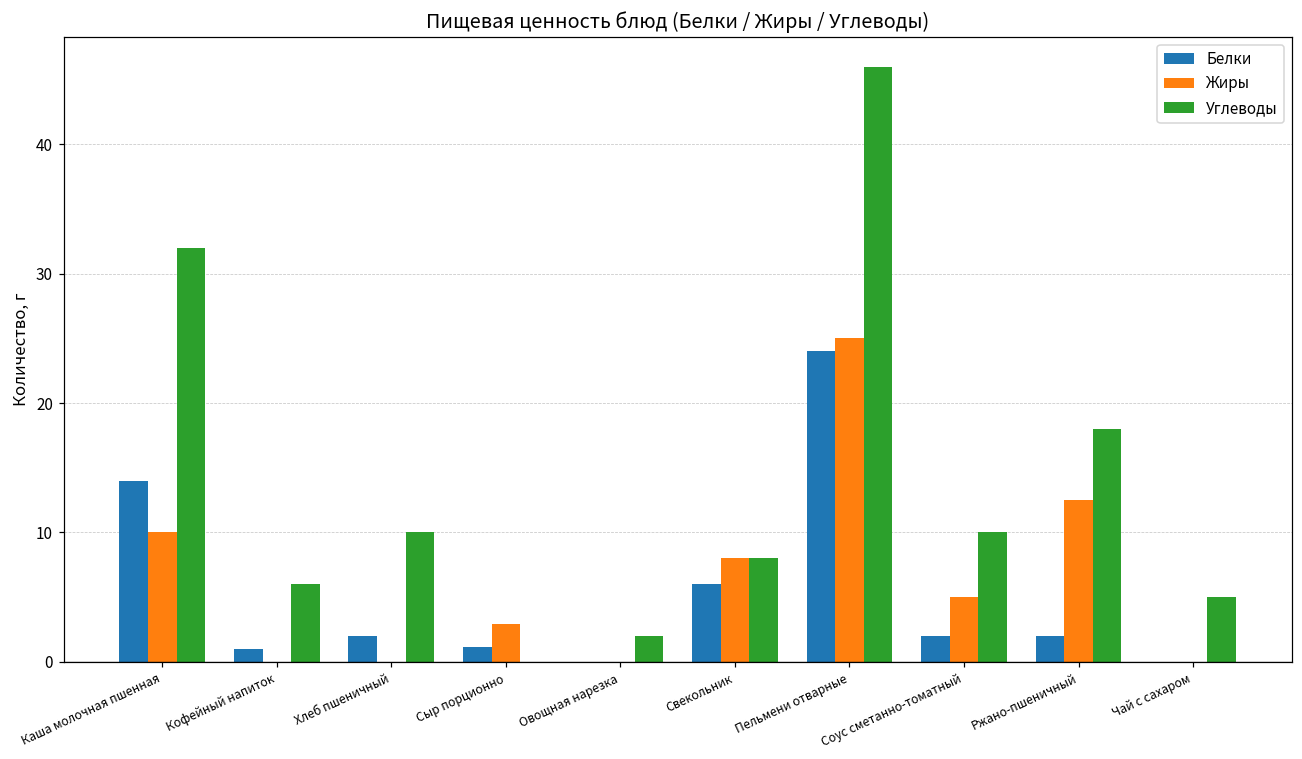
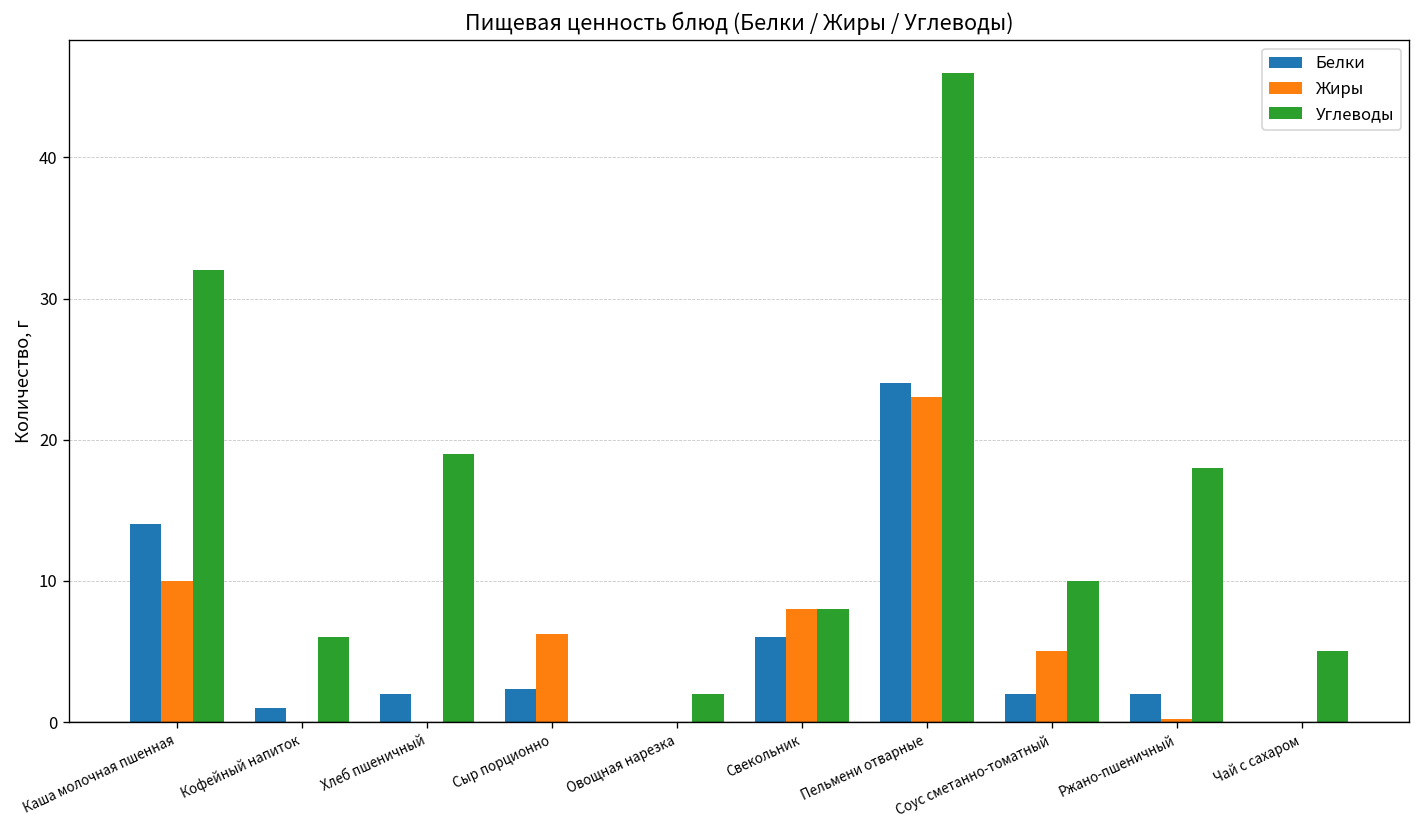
Углеводы, Хлеб пшеничный: 10 -> 19
Белки, Сыр порционно: 1.2 -> 2.3
Жиры, Сыр порционно: 3.0 -> 6.2
Жиры, Пельмени отварные: 25 -> 23
Жиры, Ржано-пшеничный: 12.5 -> 0.2
